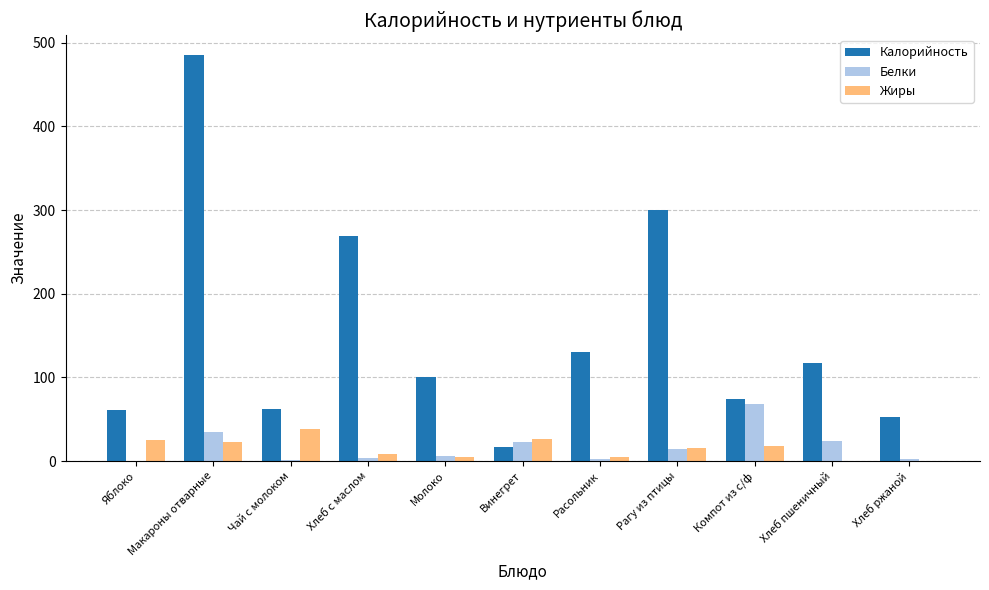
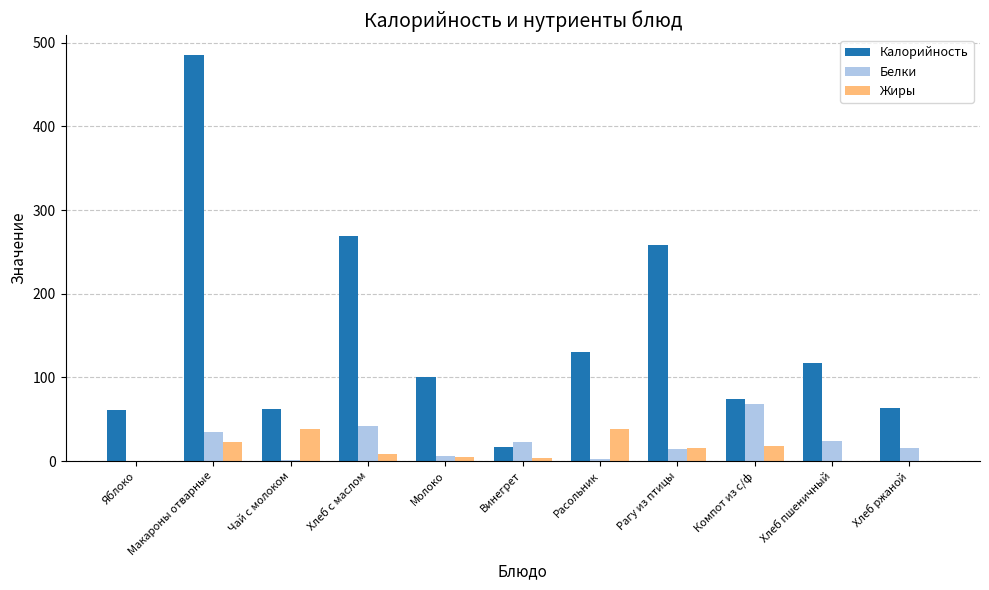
Жиры, Яблоко: 30 -> 0
Белки, Хлеб с маслом: 0 -> 40
Жиры, Винегрет: 30 -> 0
Жиры, Расольник: 0 -> 40
Калорийность, Рагу из птицы: 300 -> 260
Калорийность, Хлеб ржаной: 50 -> 60
Белки, Хлеб ржаной: 0 -> 20
